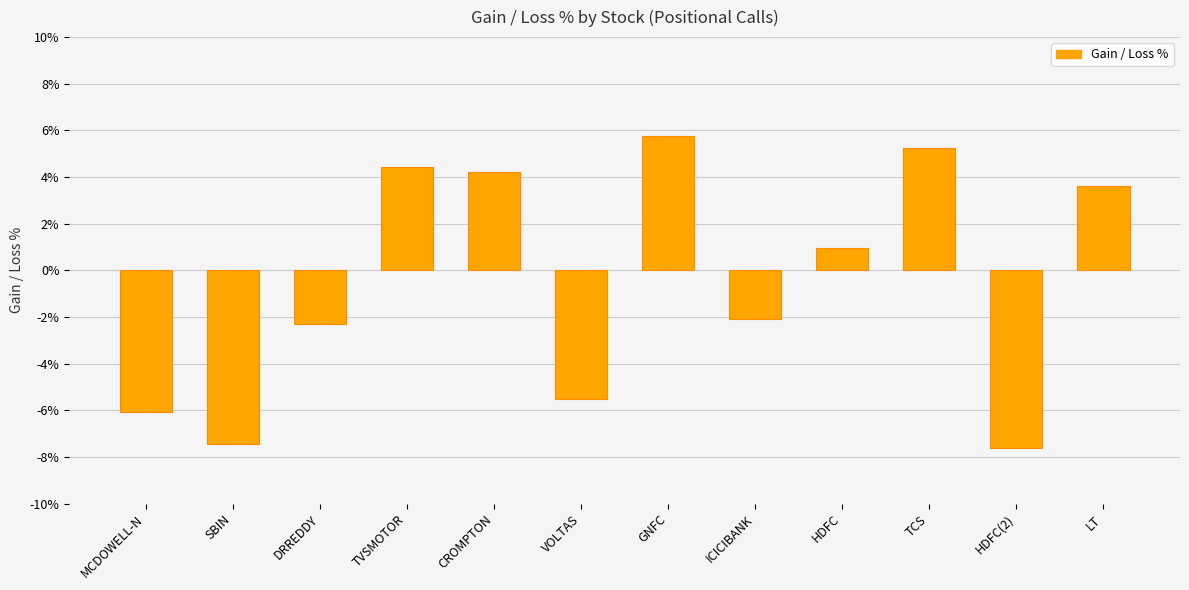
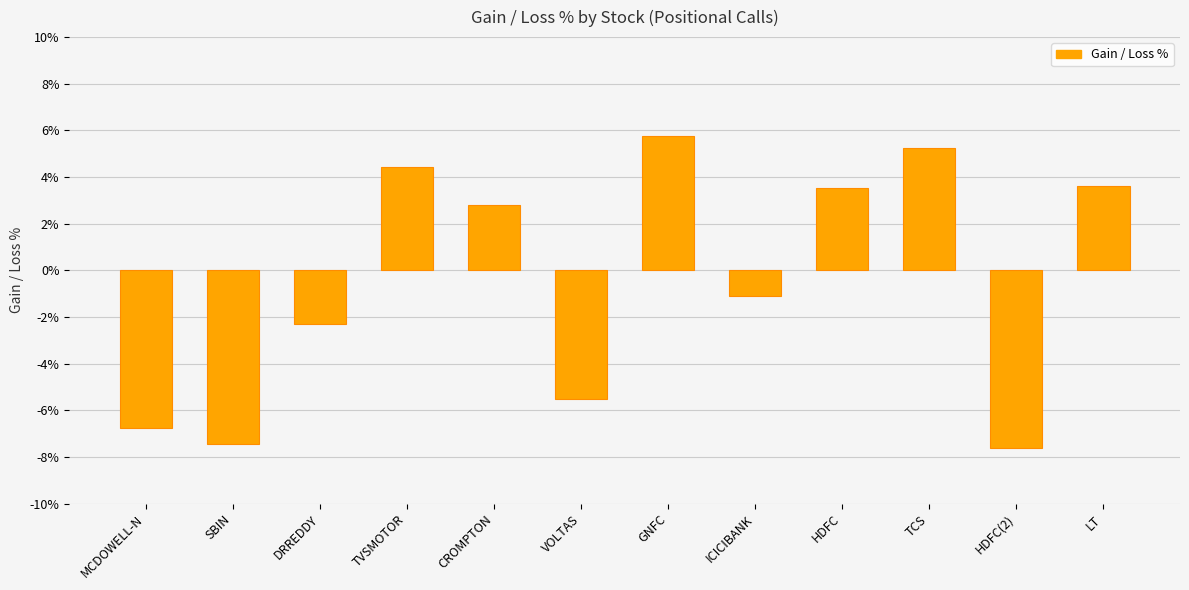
MCDOWELL-N: -6.1% -> -6.8%
CROMPTON: 4.2% -> 2.8%
ICICIBANK: -2.1% -> -1.1%
HDFC: 0.9% -> 3.6%
